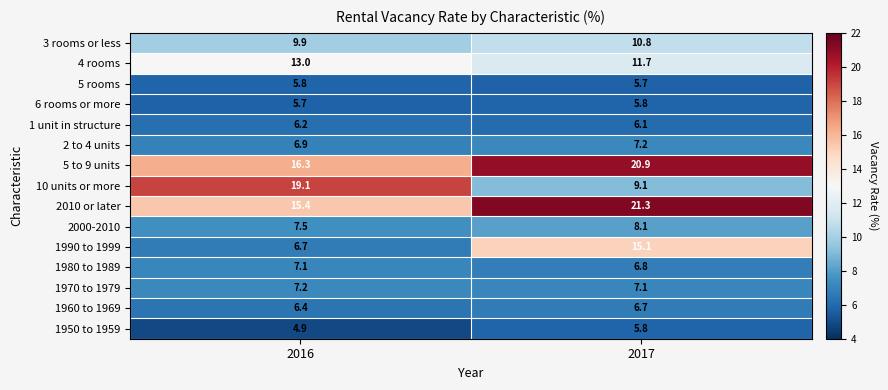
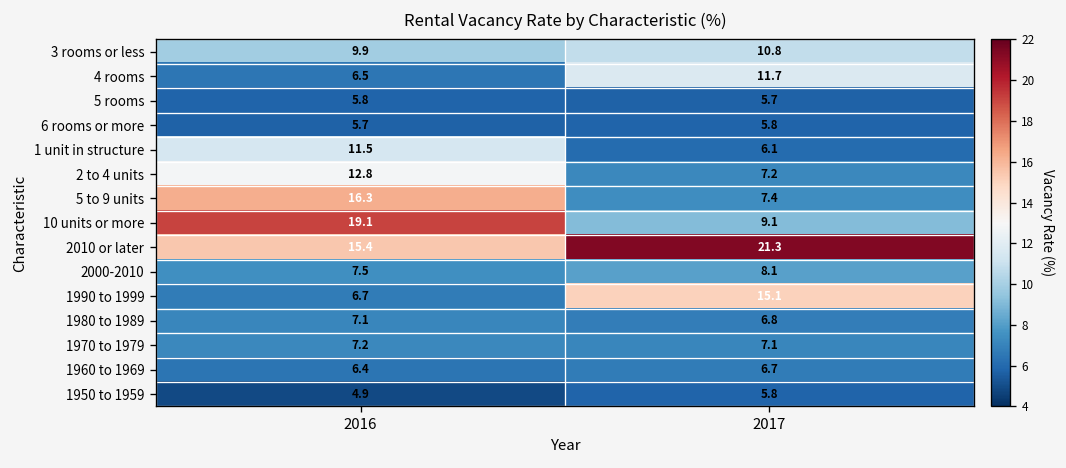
4 rooms, 2016: 13.0 -> 6.5
1 unit in structure, 2016: 6.2 -> 11.5
2 to 4 units, 2016: 6.9 -> 12.8
5 to 9 units, 2017: 20.9 -> 7.4
